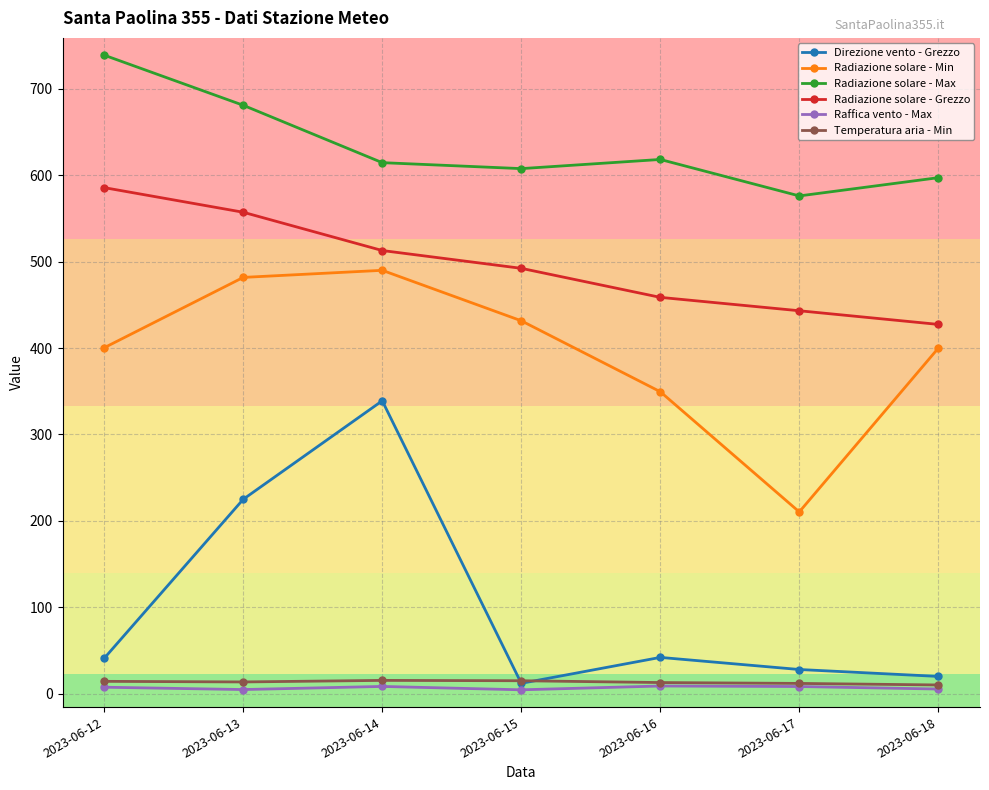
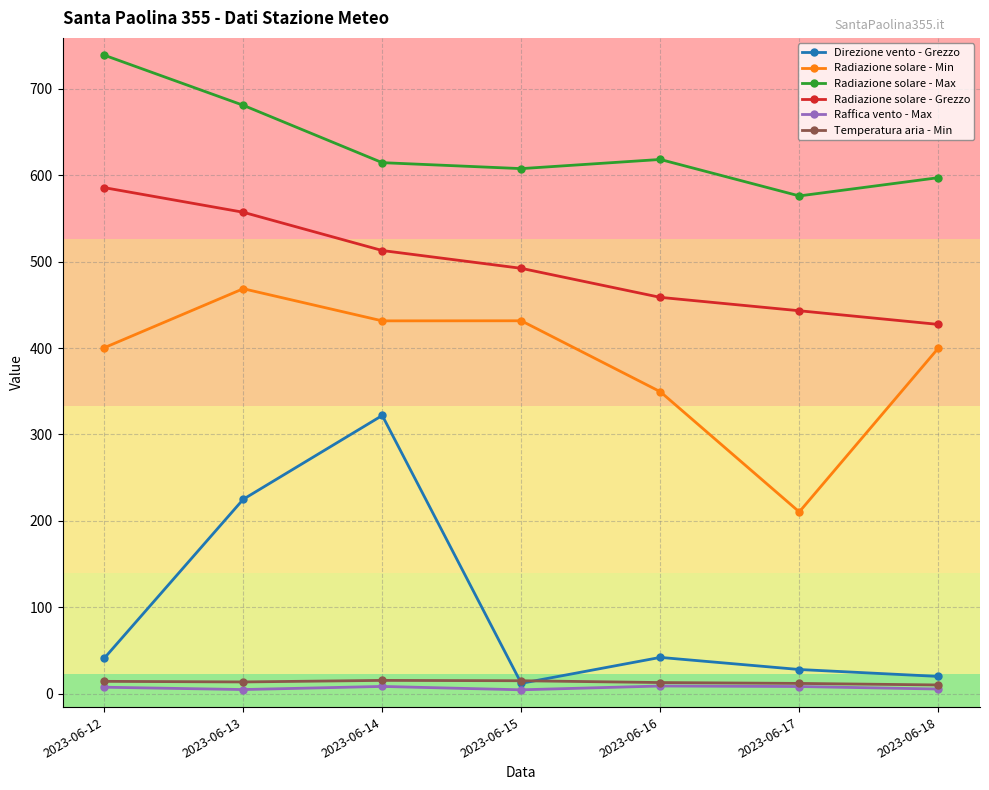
Radiazione solare - Min, 2023-06-13: 480 -> 470
Direzione vento - Grezzo, 2023-06-14: 340 -> 320
Radiazione solare - Min, 2023-06-14: 490 -> 430
